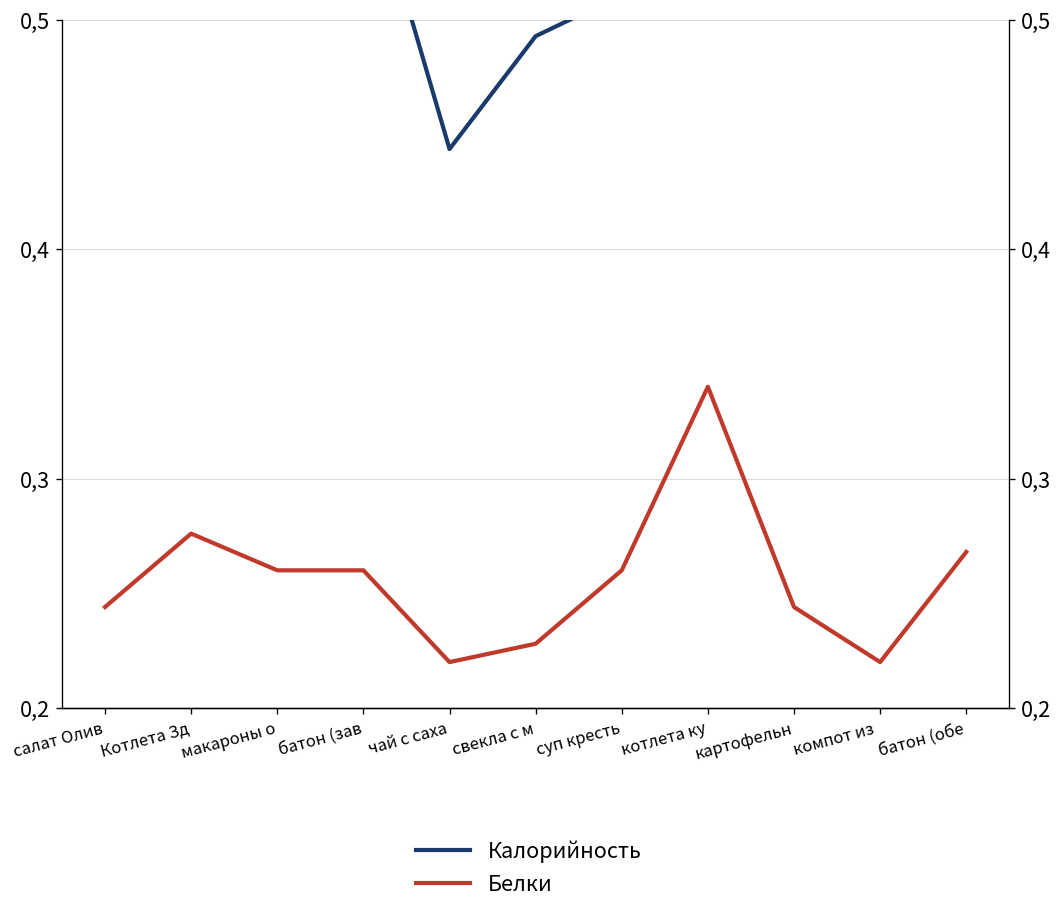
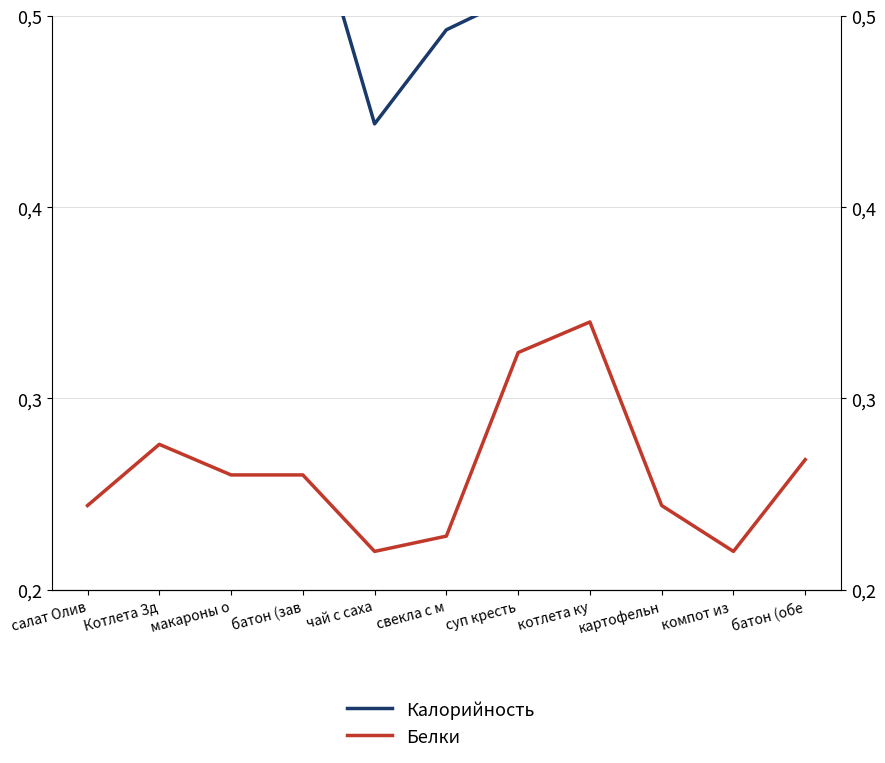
Белки, суп кресть: 2.60 -> 3.24
